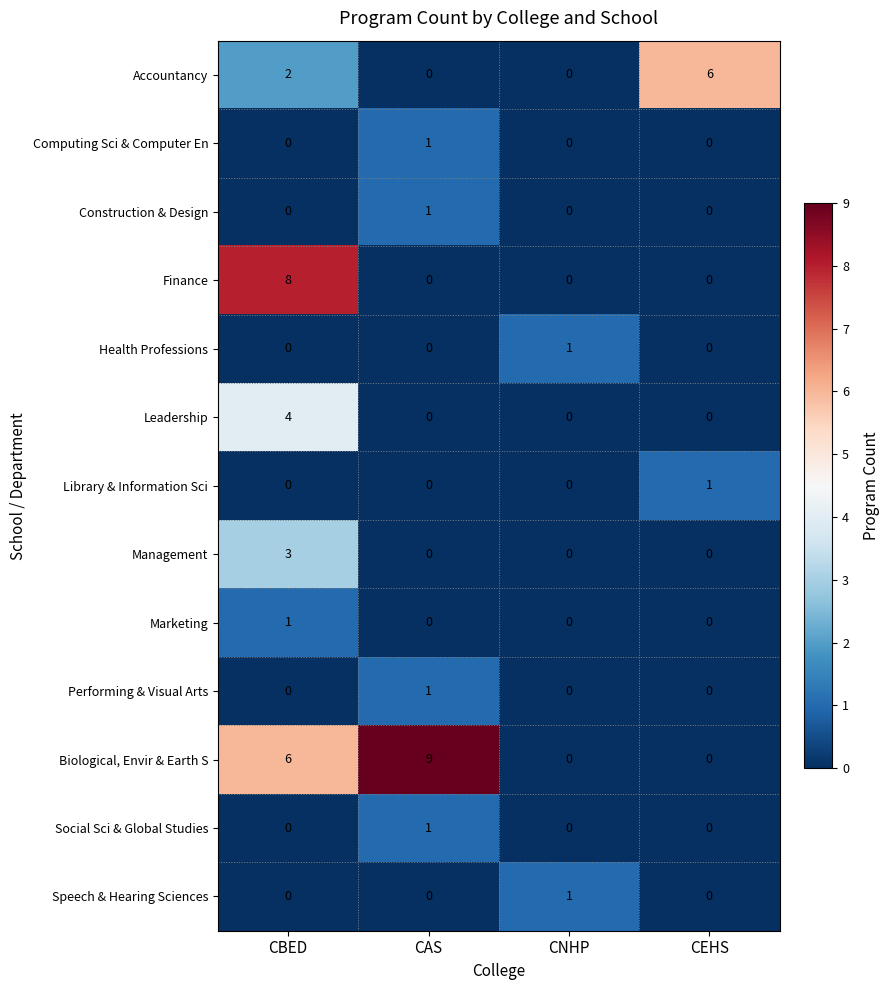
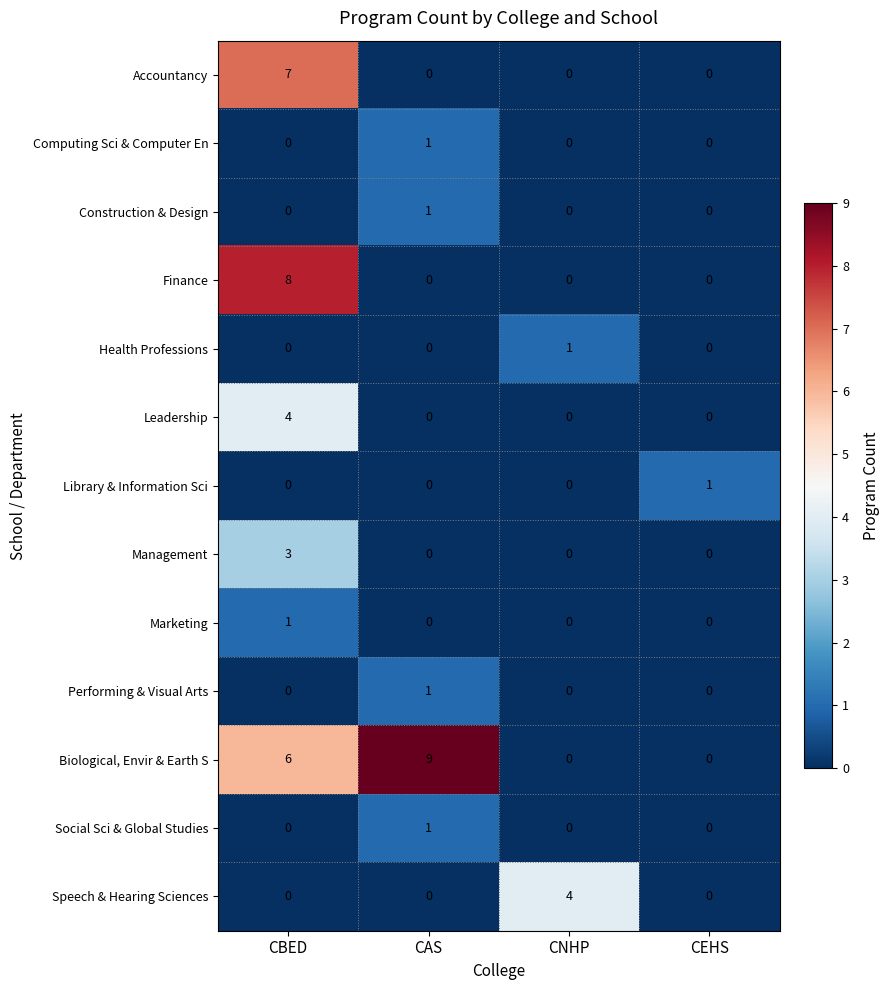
Accountancy, CBED: 2 -> 7
Accountancy, CEHS: 6 -> 0
Speech & Hearing Sciences, CNHP: 1 -> 4
